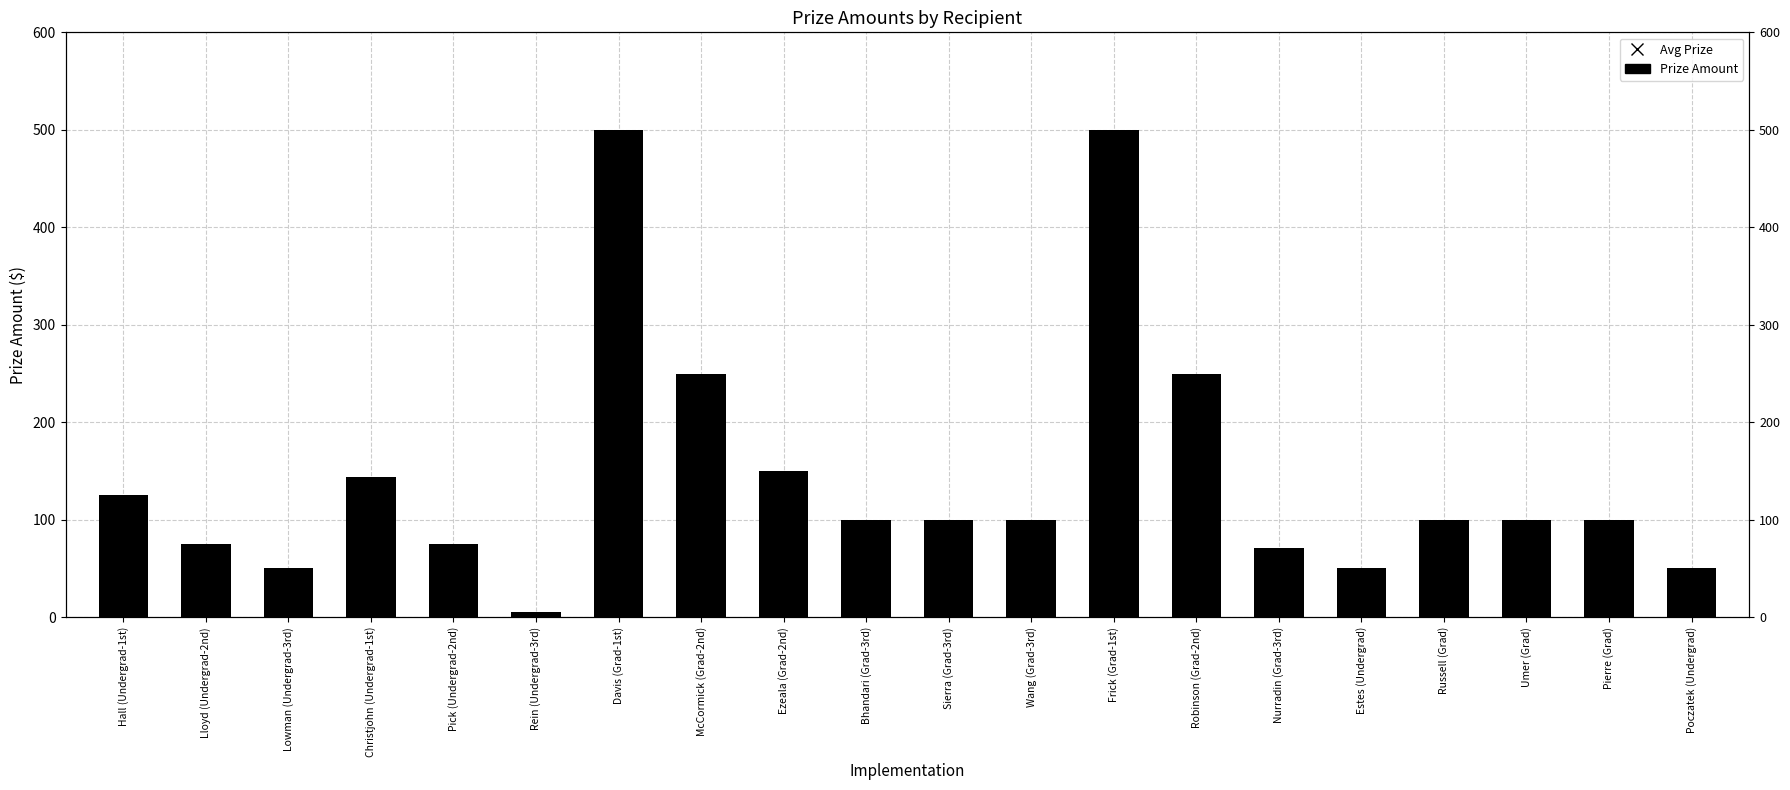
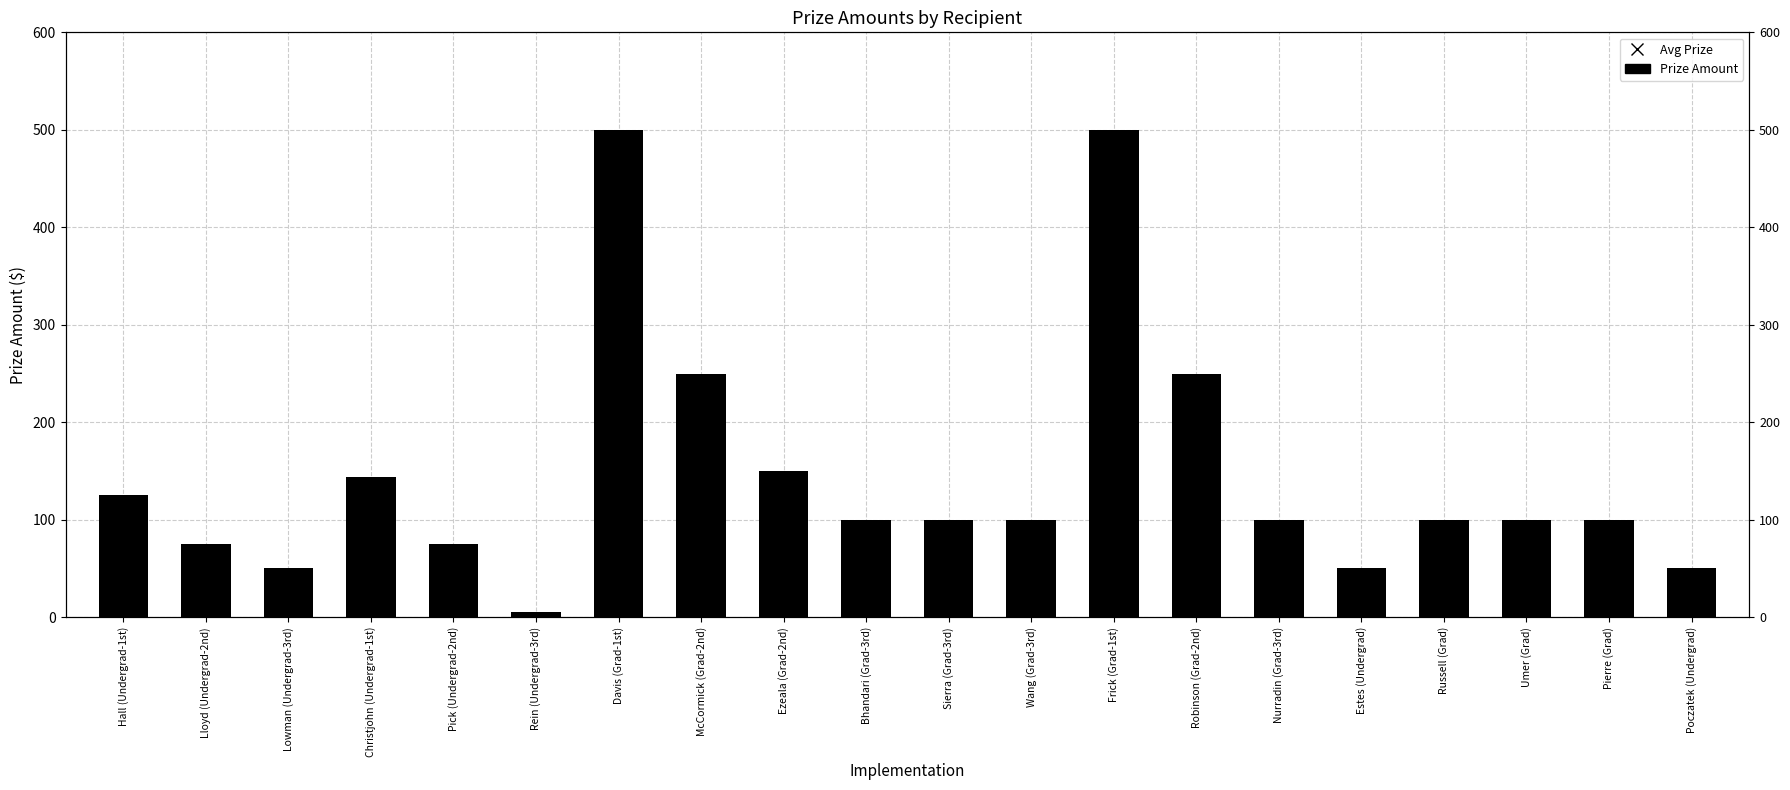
Nurradin (Grad-3rd): 70 -> 100
